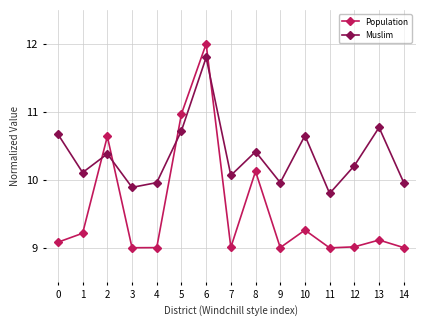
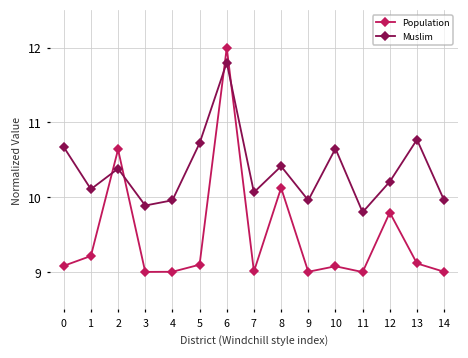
Population, 5: 11.0 -> 9.1
Population, 10: 9.3 -> 9.1
Population, 12: 9.0 -> 9.8
